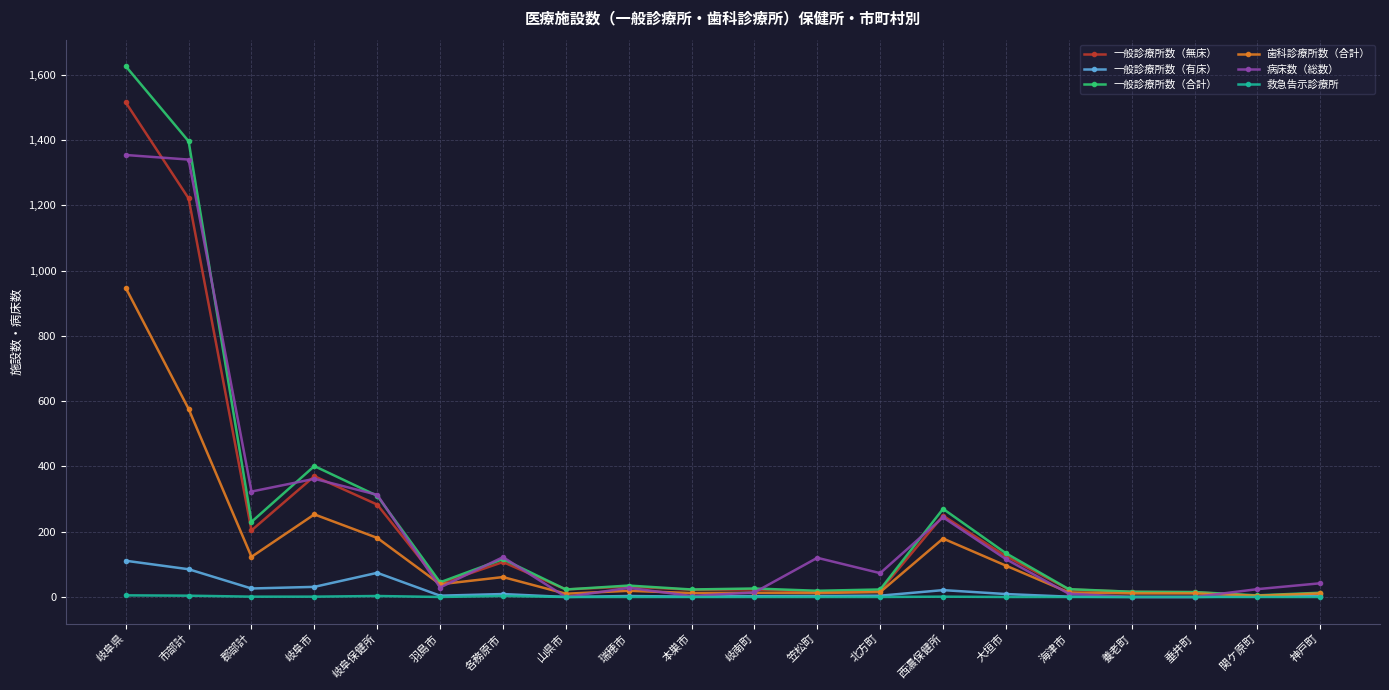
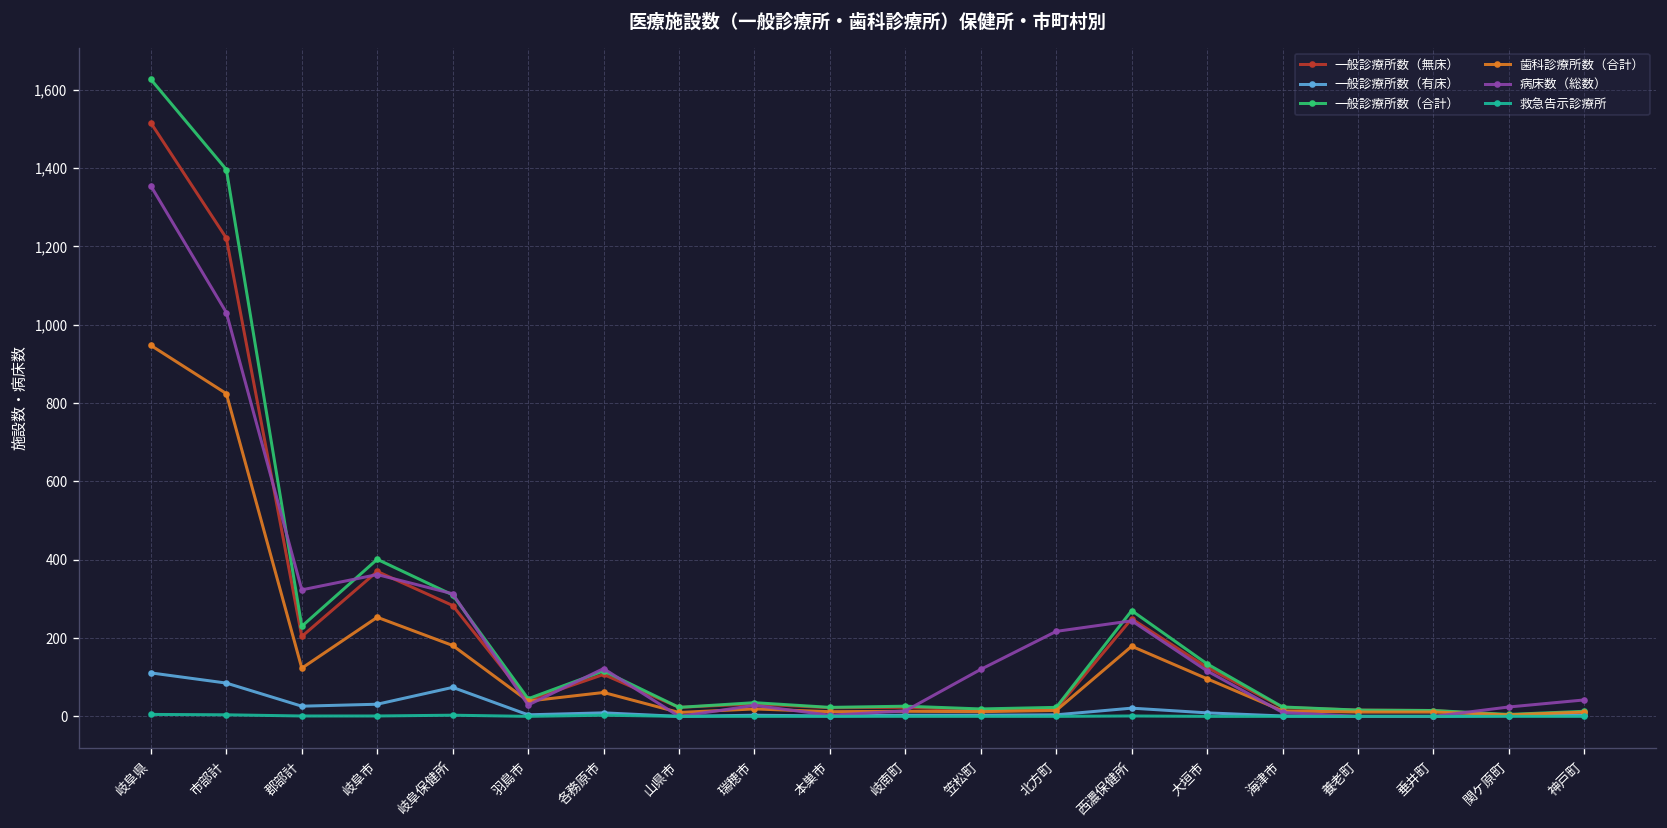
歯科診療所数（合計）, 市部計: 580 -> 820
病床数（総数）, 市部計: 1,340 -> 1,030
病床数（総数）, 北方町: 70 -> 220
